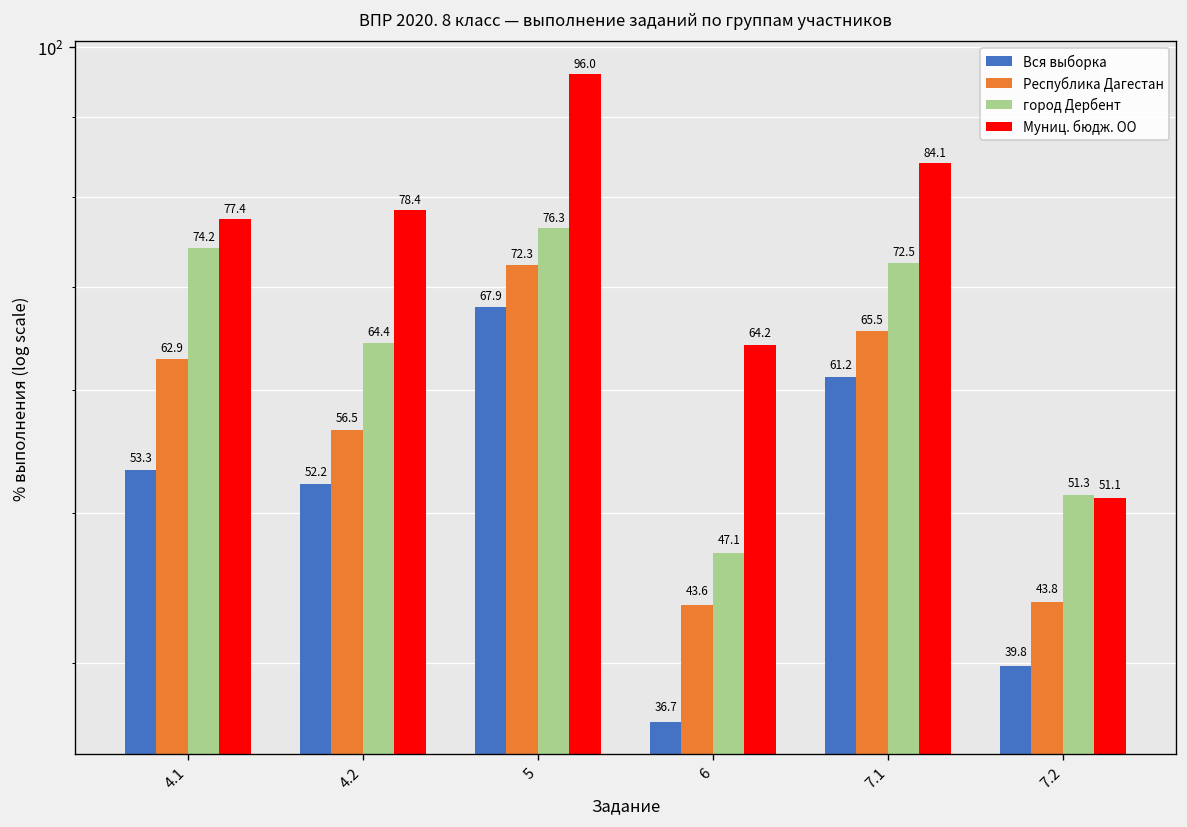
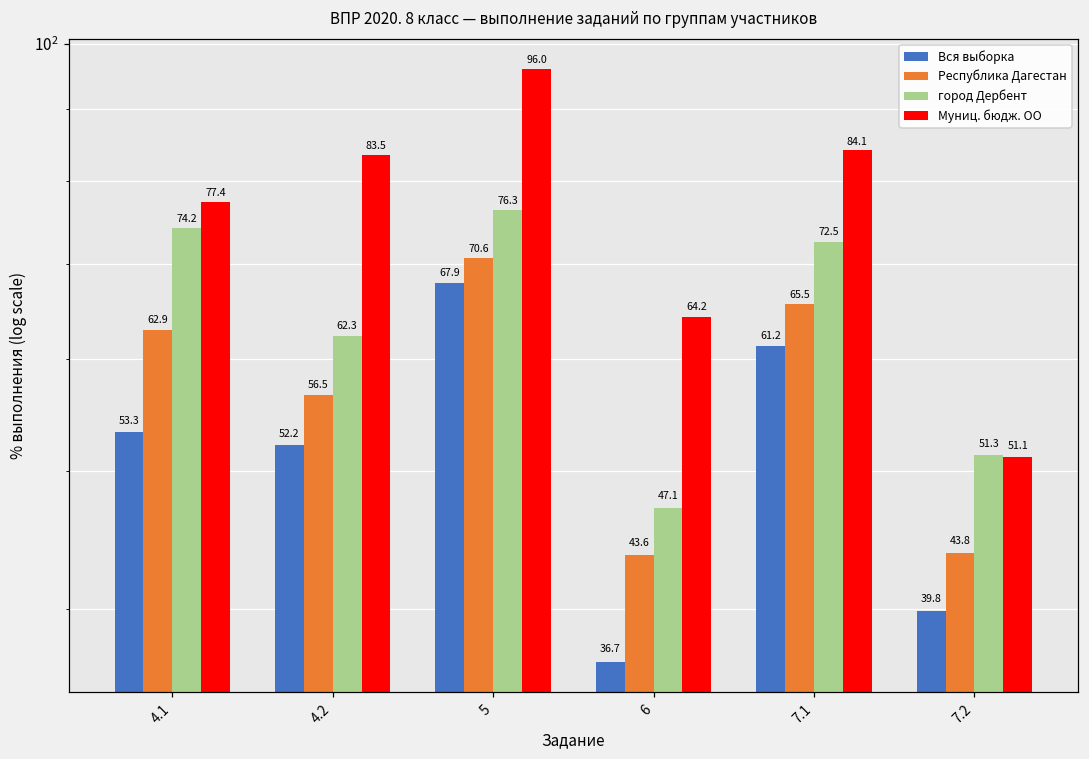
город Дербент, 4.2: 64.4 -> 62.3
Муниц. бюдж. ОО, 4.2: 78.4 -> 83.5
Республика Дагестан, 5: 72.3 -> 70.6
